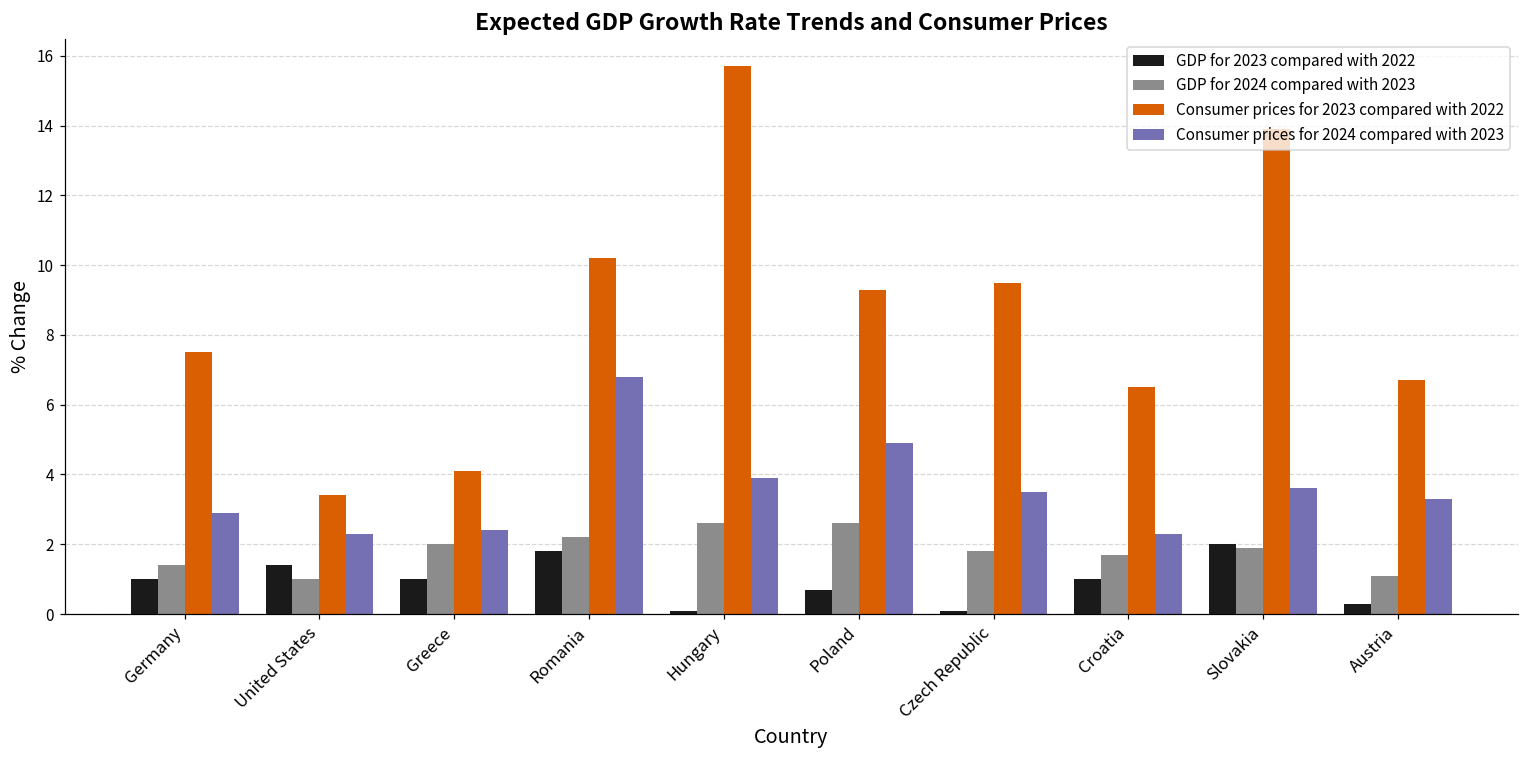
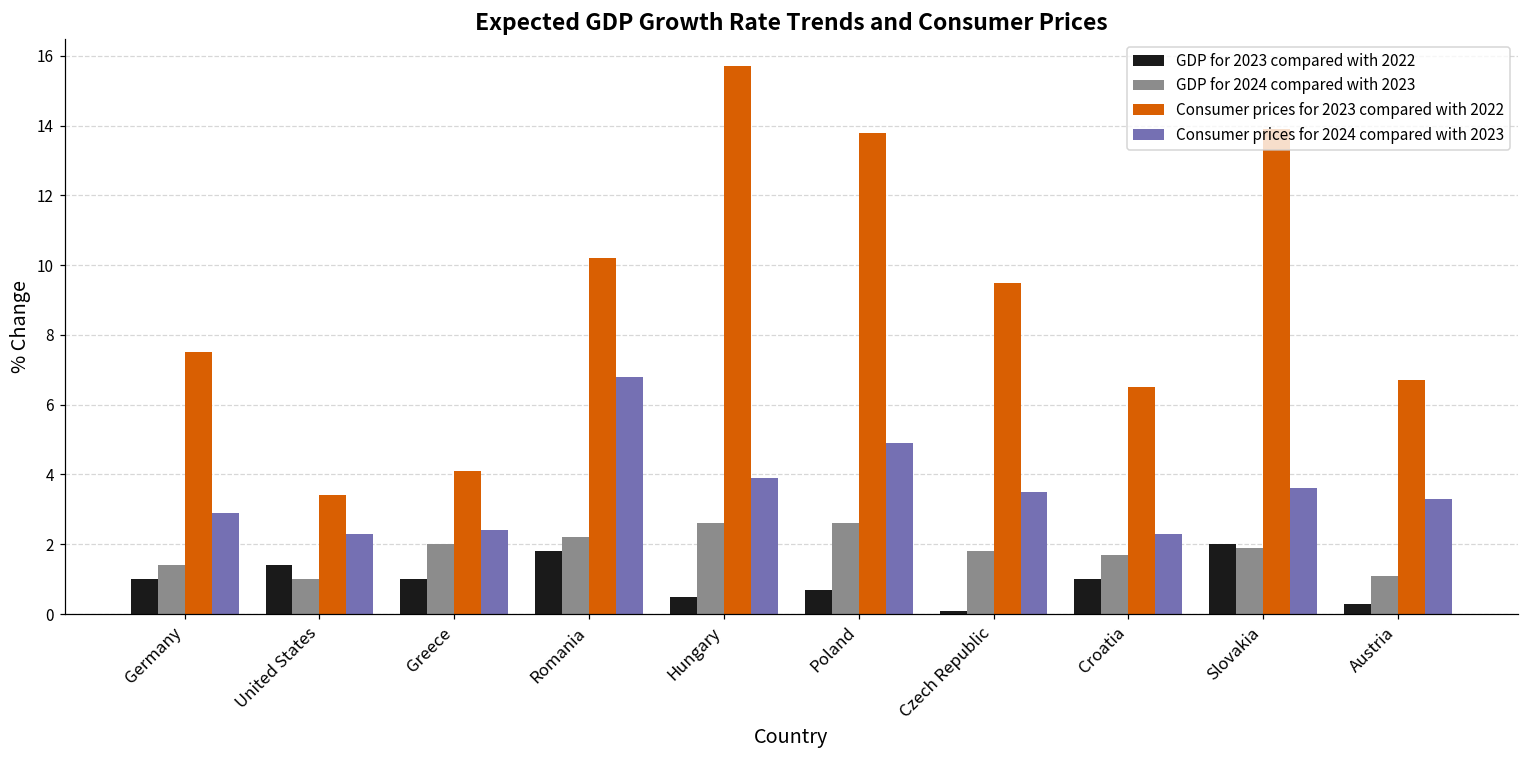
GDP for 2023 compared with 2022, Hungary: 0.1 -> 0.5
Consumer prices for 2023 compared with 2022, Poland: 9.3 -> 13.8
